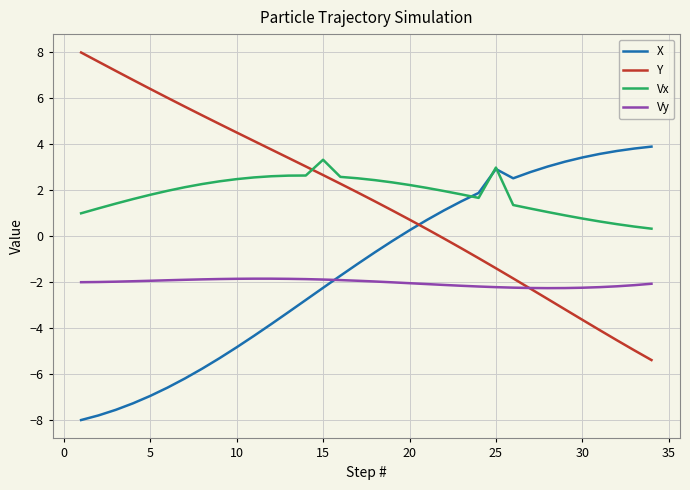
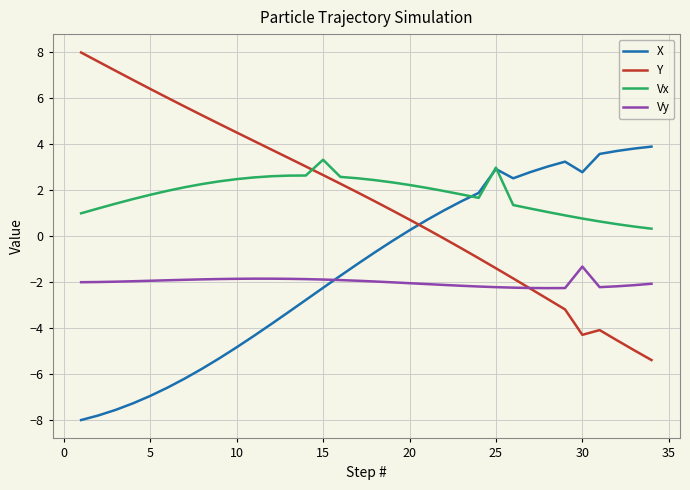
X, 30: 3.4 -> 2.8
Y, 30: -3.6 -> -4.3
Vy, 30: -2.2 -> -1.3
